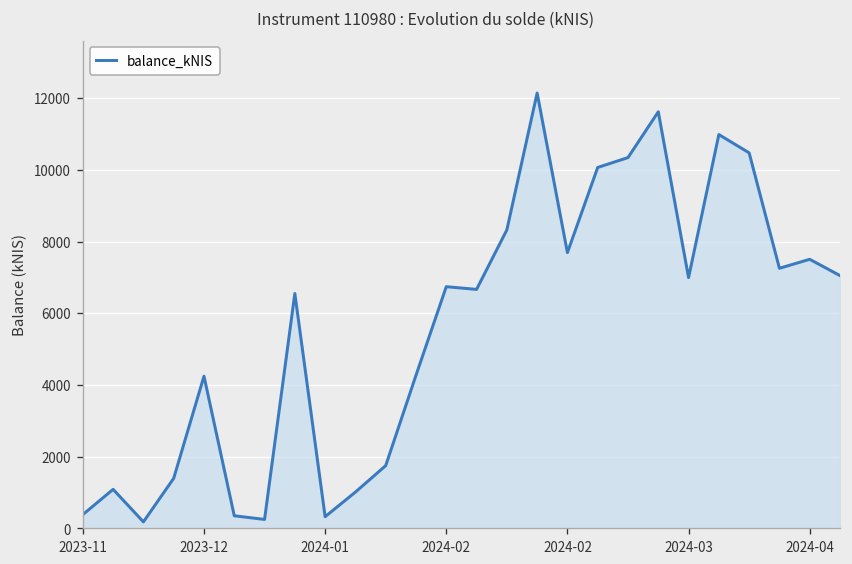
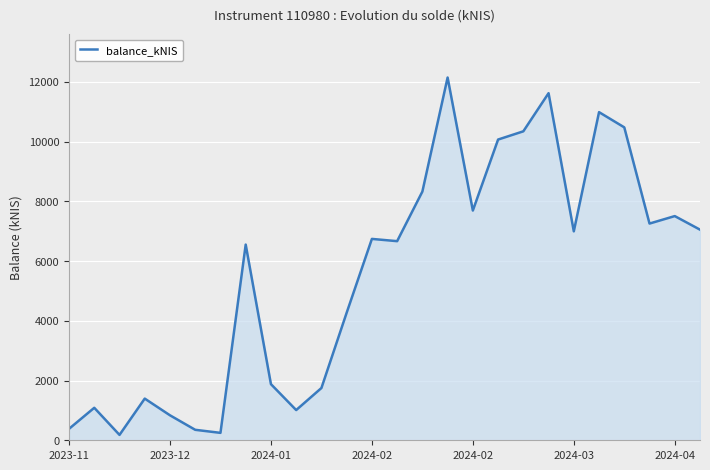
2023-12: 4200 -> 800
2024-01: 300 -> 1900
